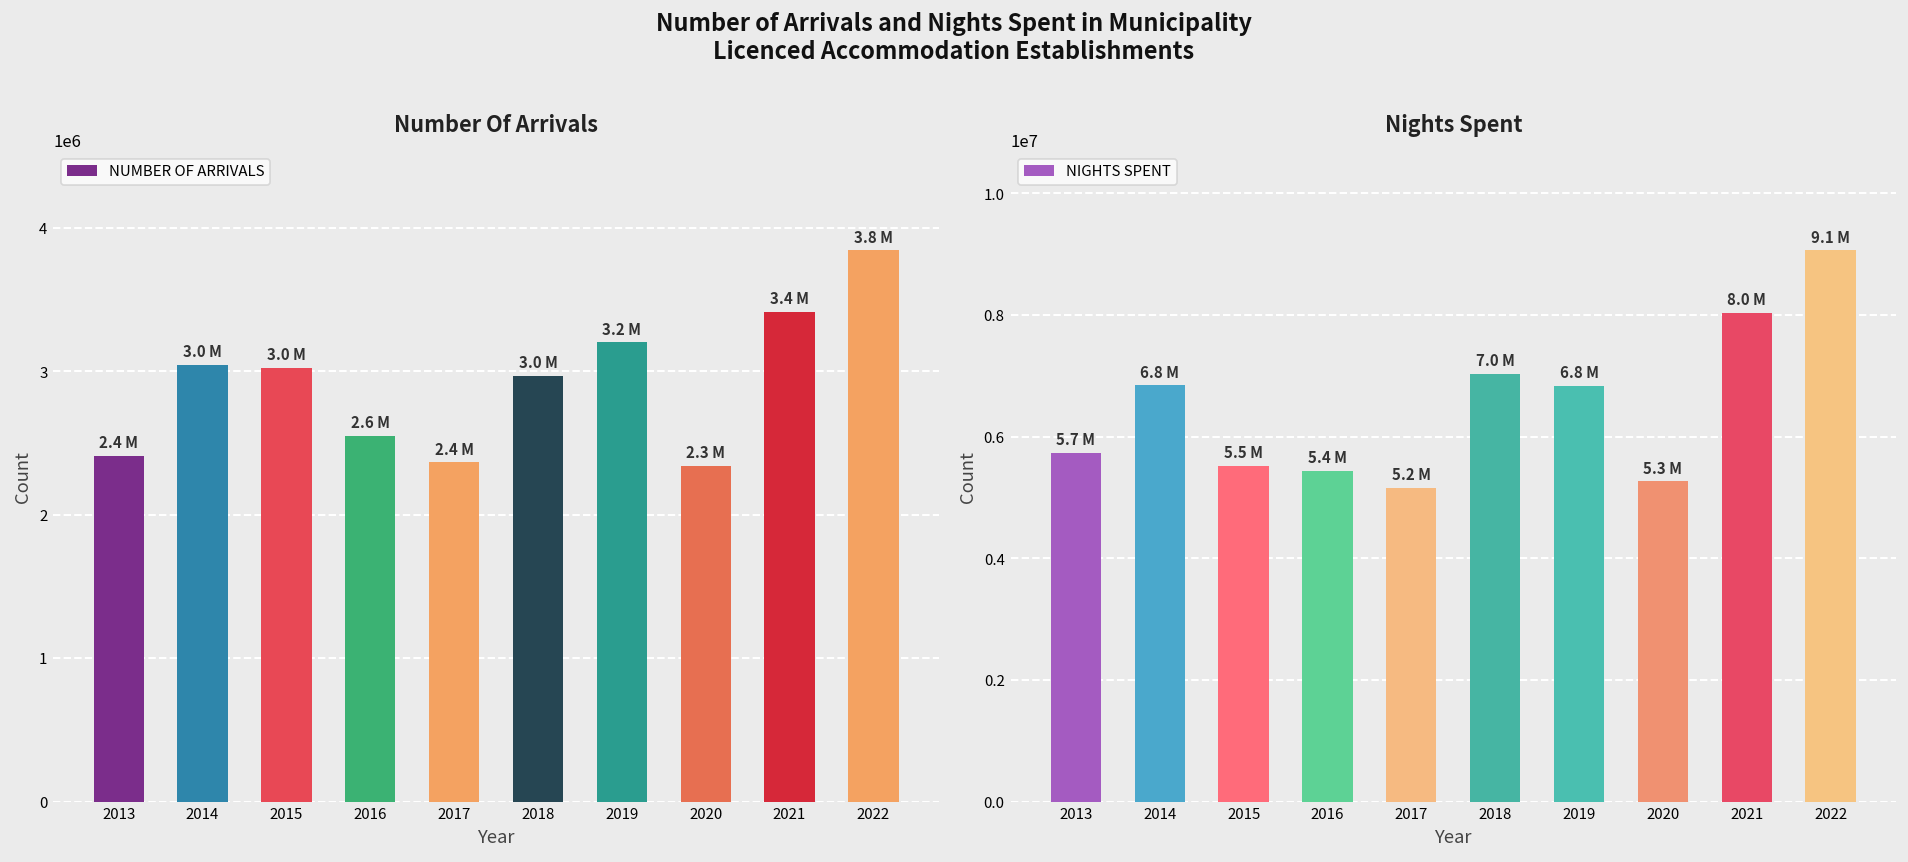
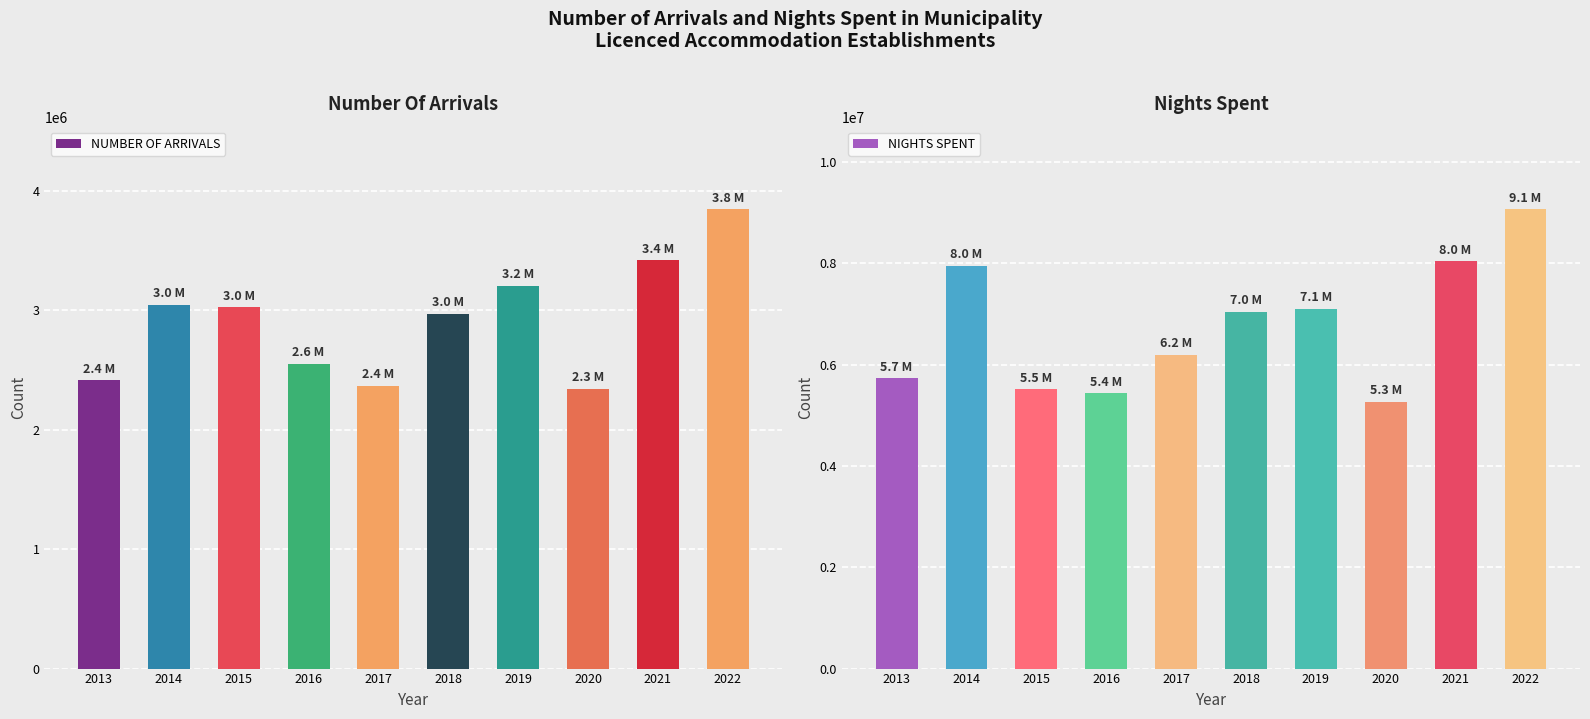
Nights Spent, 2014: 6.8 -> 8.0
Nights Spent, 2017: 5.2 -> 6.2
Nights Spent, 2019: 6.8 -> 7.1
